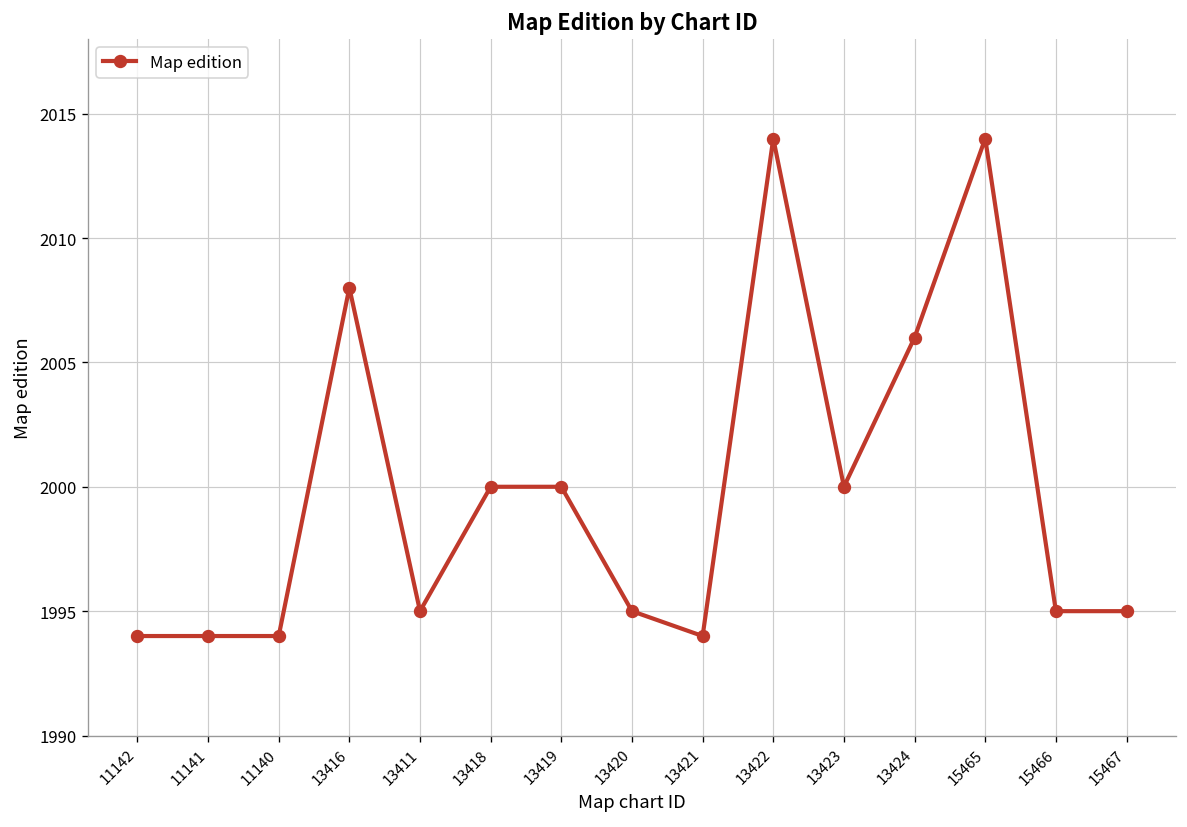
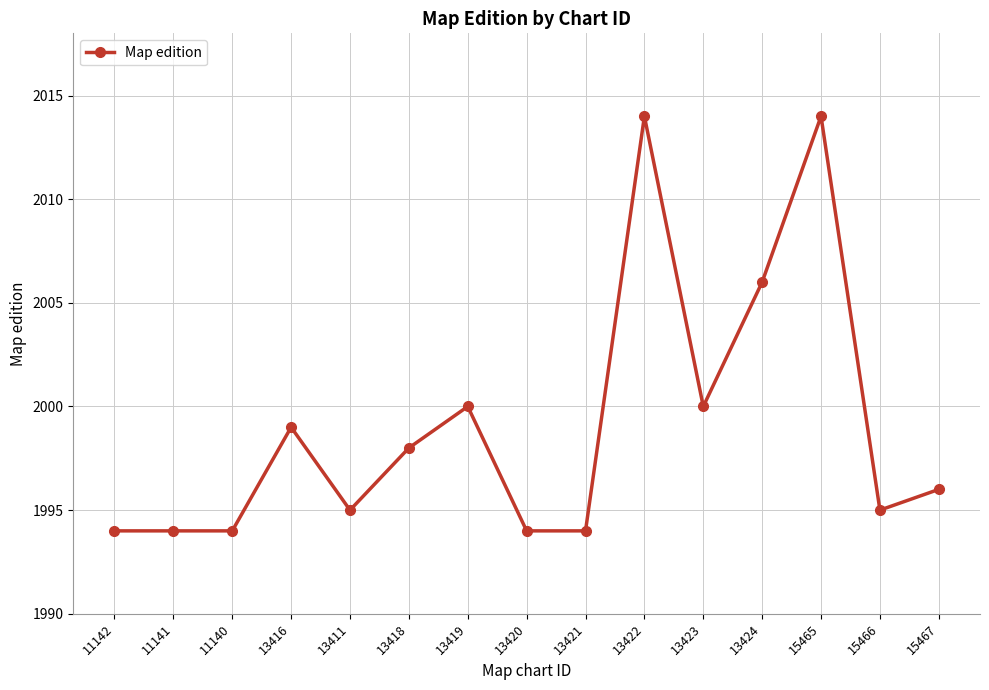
13416: 2008 -> 1999
13418: 2000 -> 1998
13420: 1995 -> 1994
15467: 1995 -> 1996
